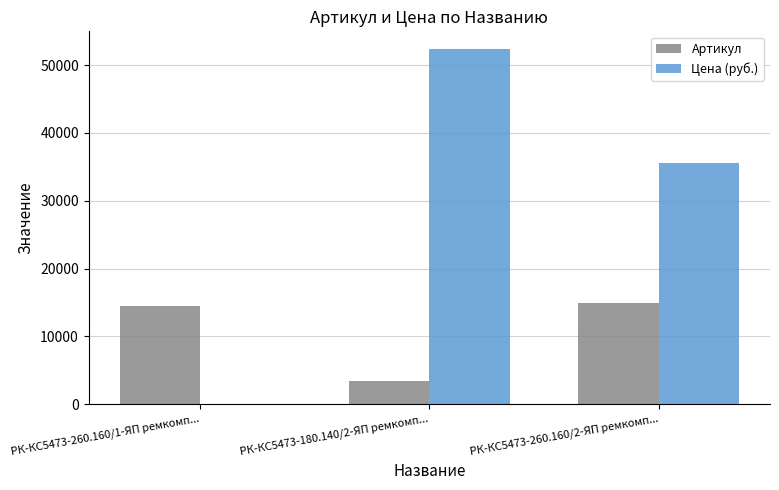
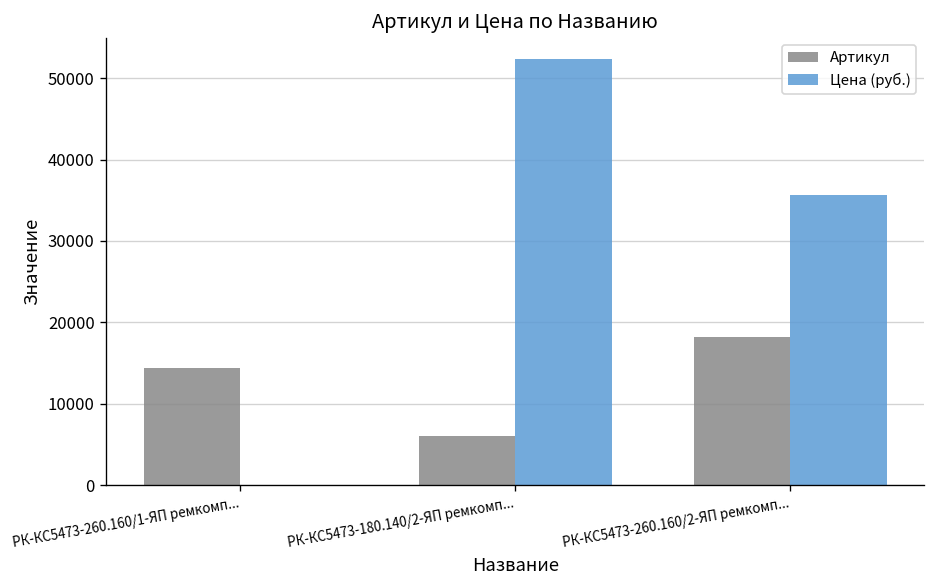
Артикул, РК-КС5473-180.140/2-ЯП ремкомп...: 3000 -> 6000
Артикул, РК-КС5473-260.160/2-ЯП ремкомп...: 15000 -> 18000
